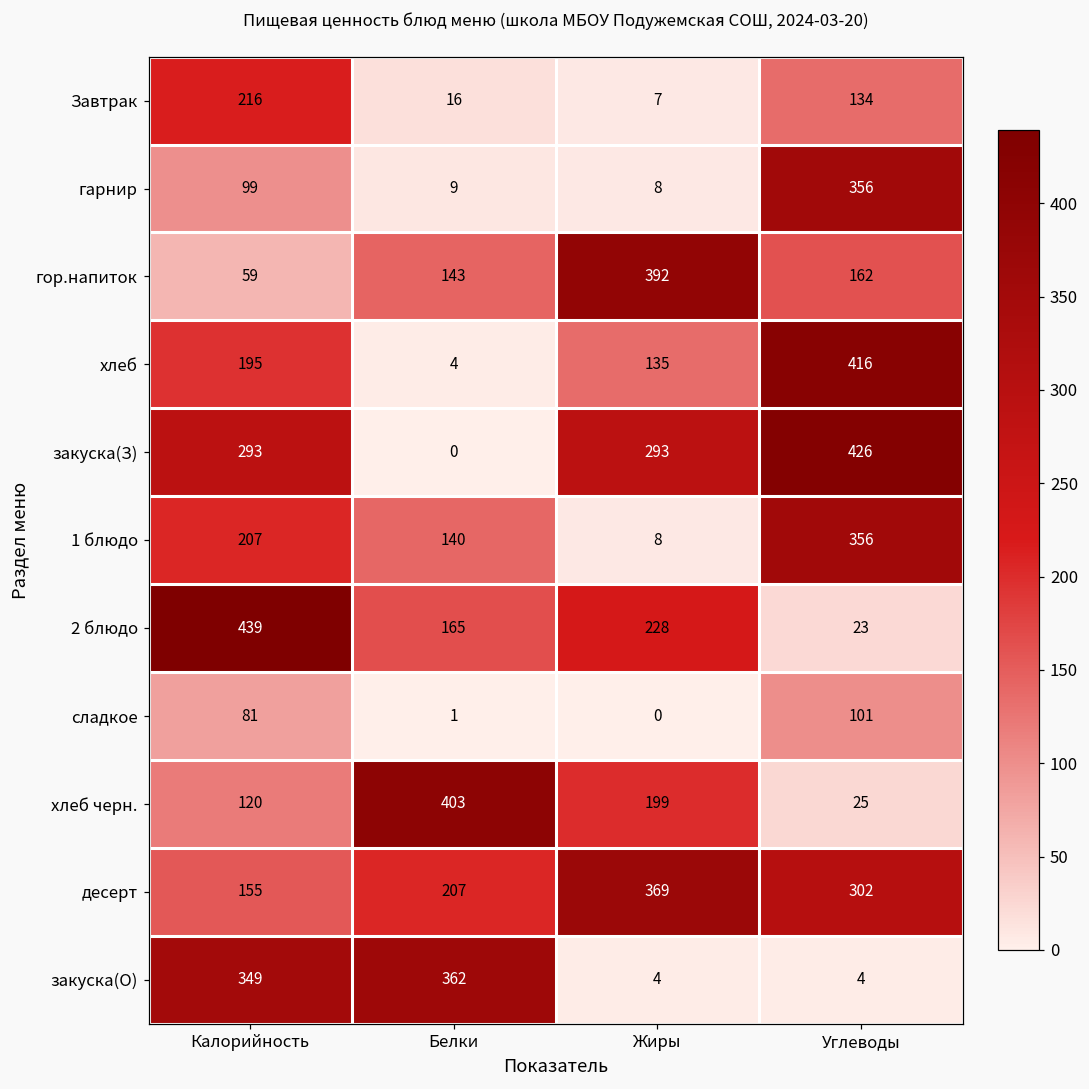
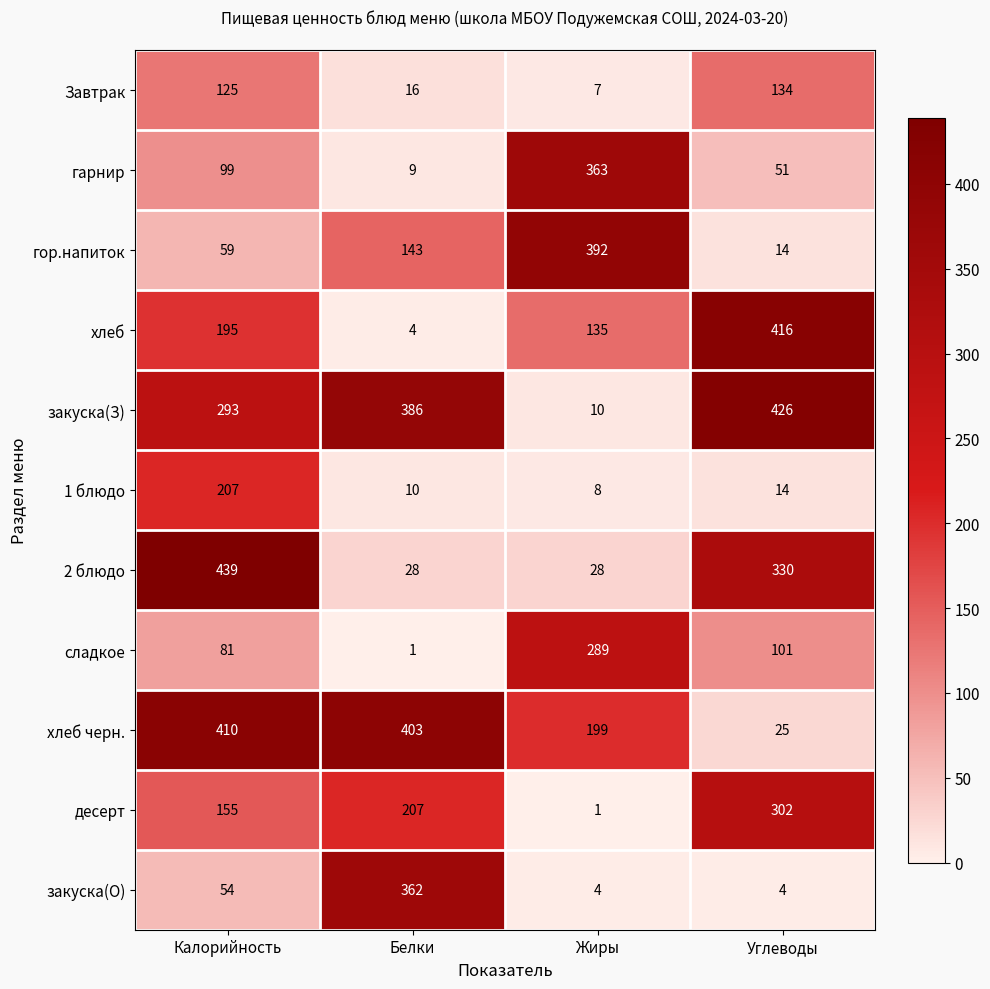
Завтрак, Калорийность: 216 -> 125
гарнир, Жиры: 8 -> 363
гарнир, Углеводы: 356 -> 51
гор.напиток, Углеводы: 162 -> 14
закуска(З), Белки: 0 -> 386
закуска(З), Жиры: 293 -> 10
1 блюдо, Белки: 140 -> 10
1 блюдо, Углеводы: 356 -> 14
2 блюдо, Белки: 165 -> 28
2 блюдо, Жиры: 228 -> 28
2 блюдо, Углеводы: 23 -> 330
сладкое, Жиры: 0 -> 289
хлеб черн., Калорийность: 120 -> 410
десерт, Жиры: 369 -> 1
закуска(О), Калорийность: 349 -> 54
